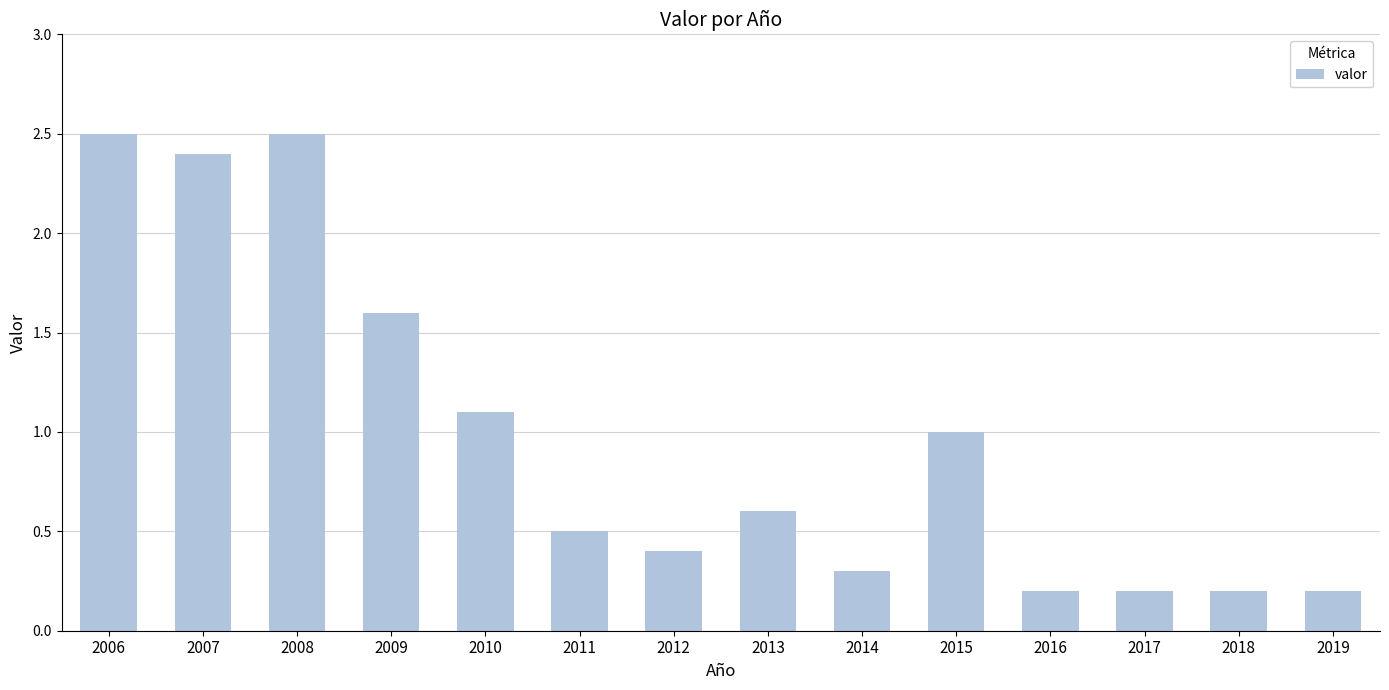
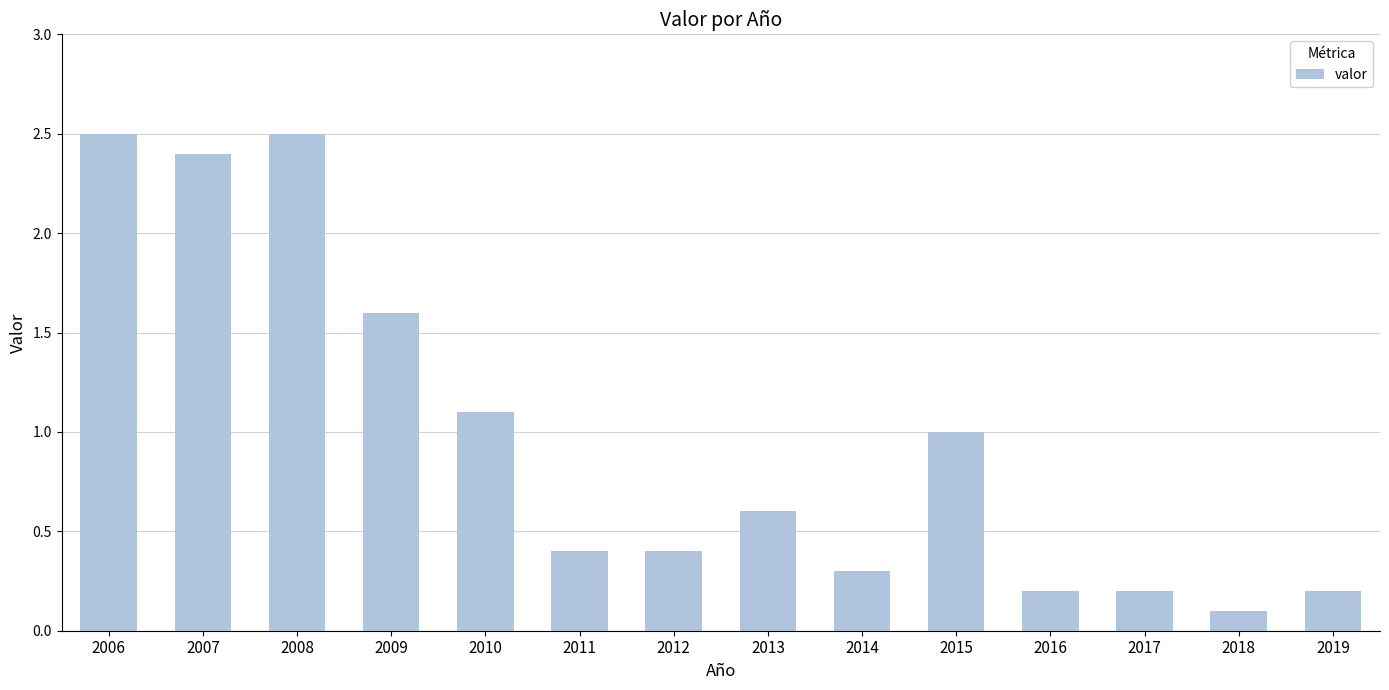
2011: 0.5 -> 0.4
2018: 0.2 -> 0.1
